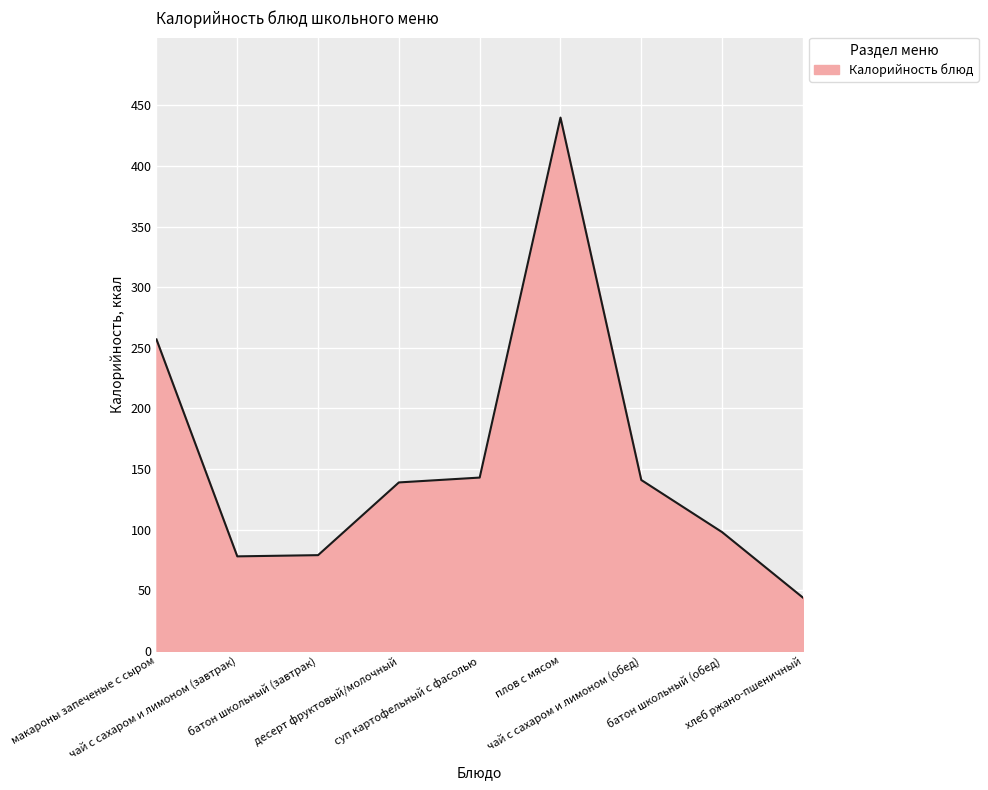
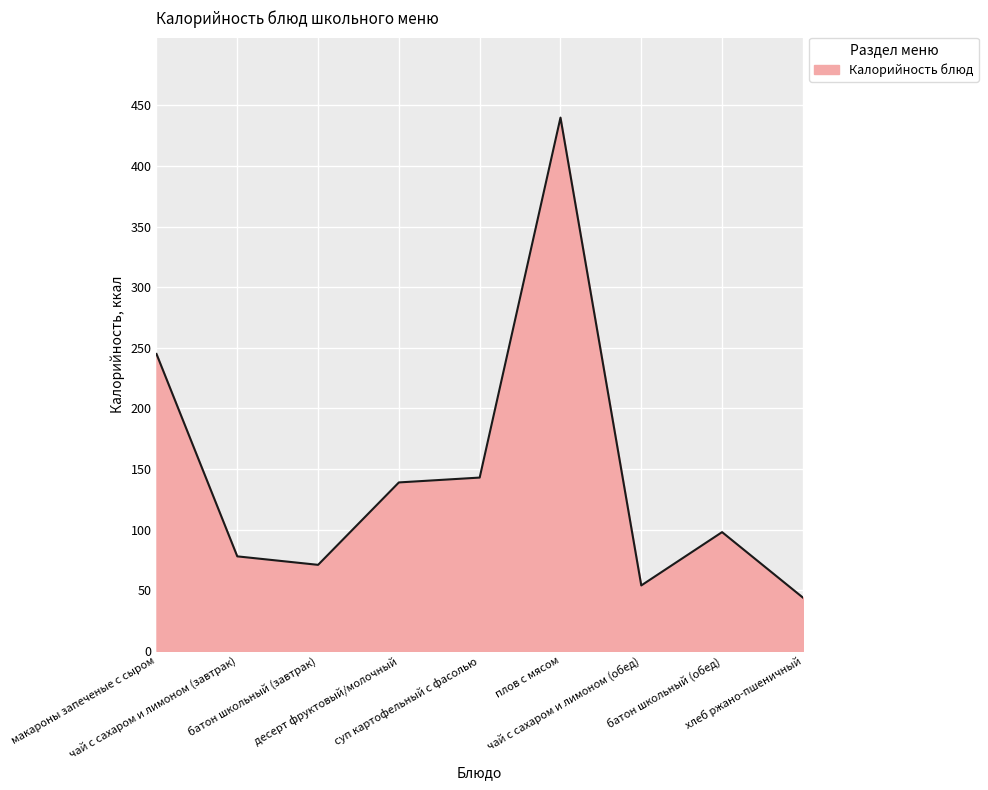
макароны запеченые с сыром: 257 -> 245
батон школьный (завтрак): 79 -> 71
чай с сахаром и лимоном (обед): 141 -> 54
